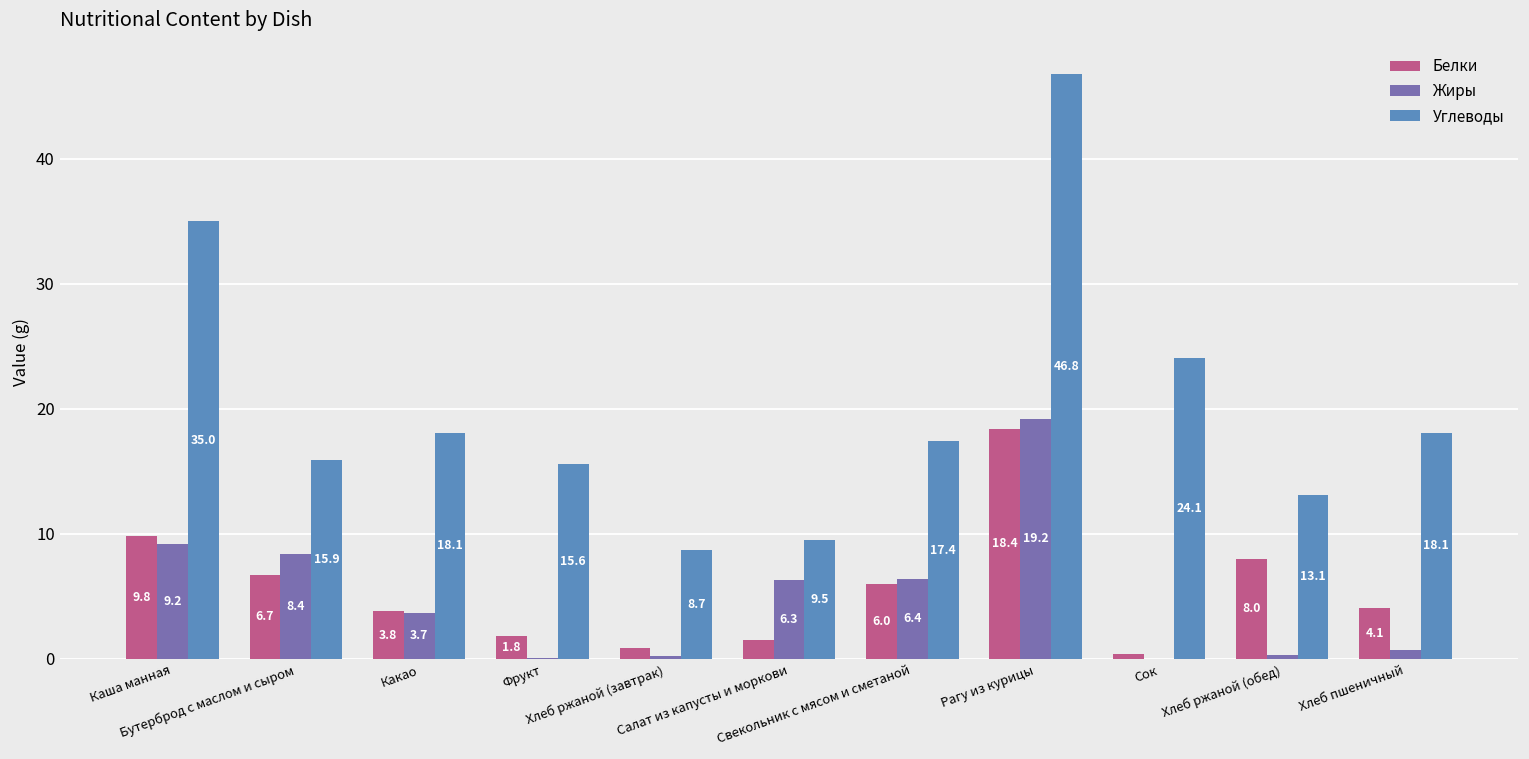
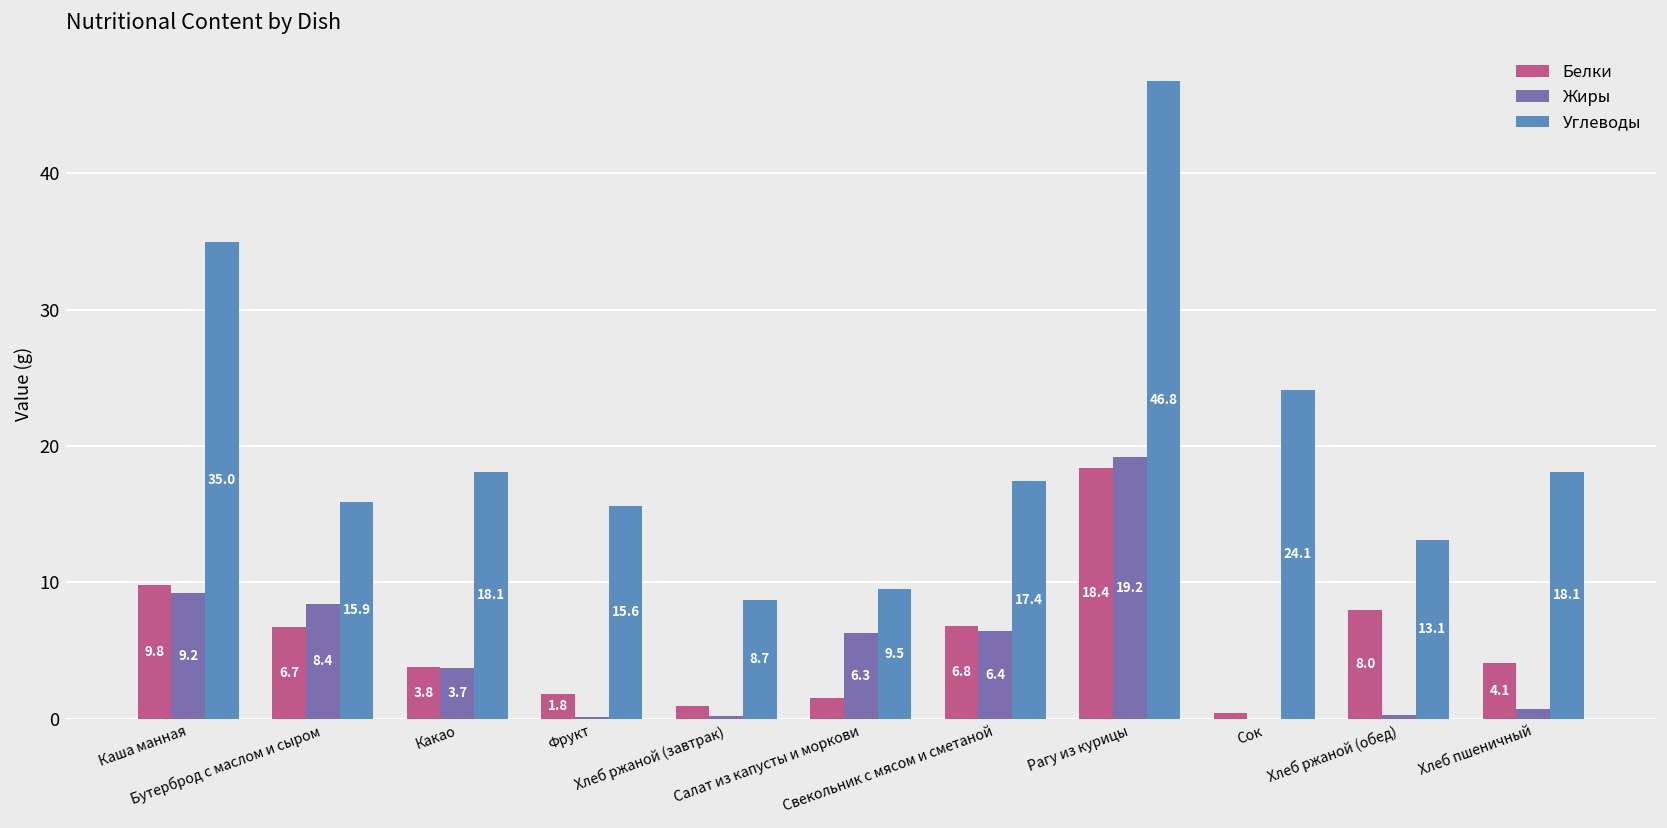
Белки, Свекольник с мясом и сметаной: 6.0 -> 6.8
